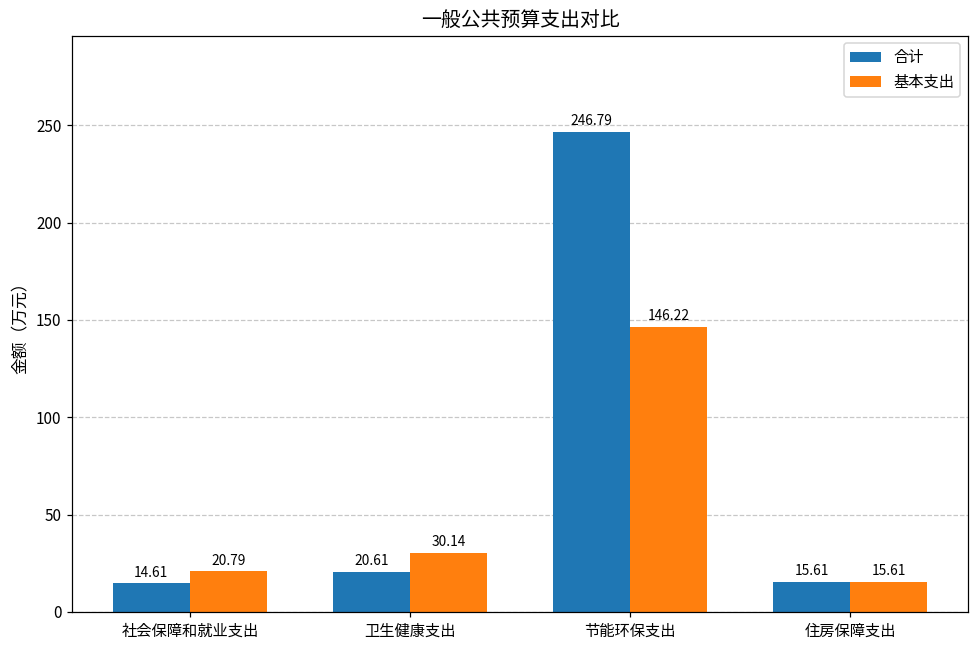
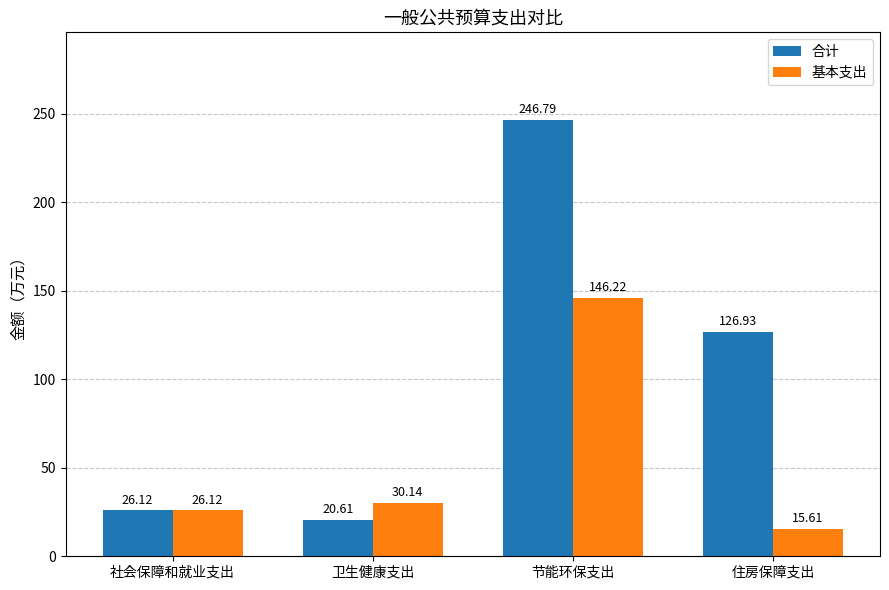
合计, 社会保障和就业支出: 14.61 -> 26.12
基本支出, 社会保障和就业支出: 20.79 -> 26.12
合计, 住房保障支出: 15.61 -> 126.93
